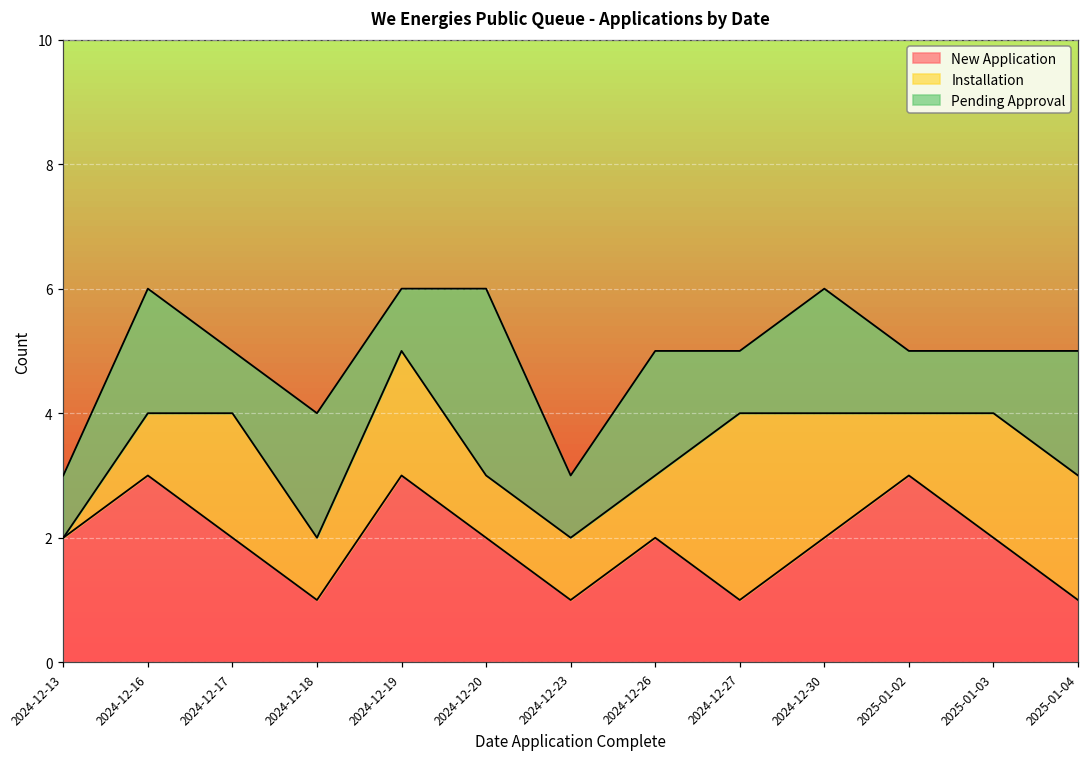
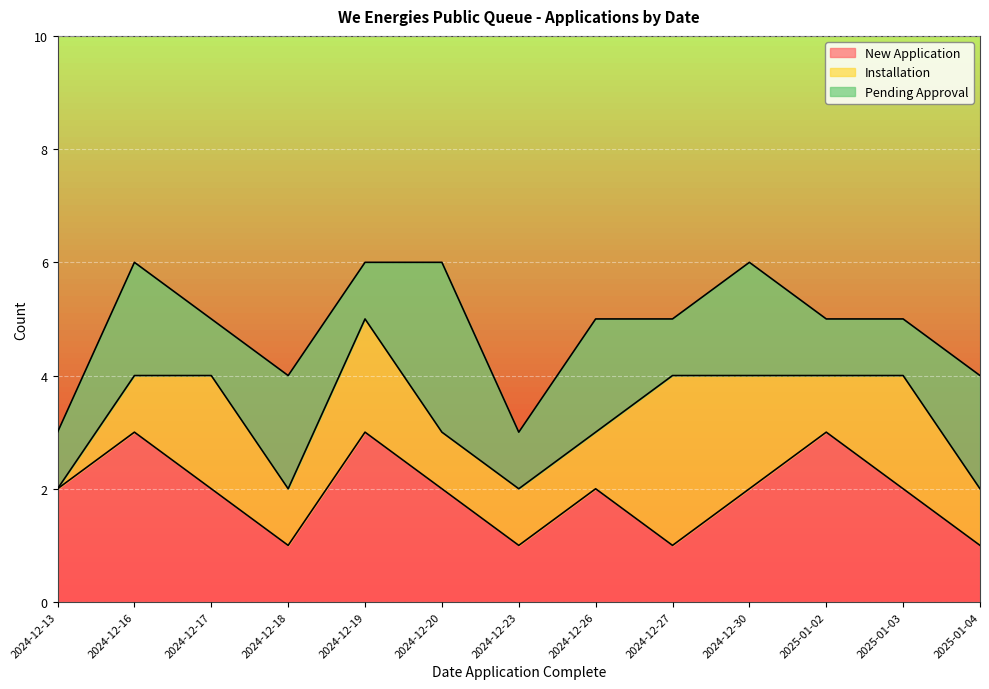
Installation, 2025-01-04: 2 -> 1
